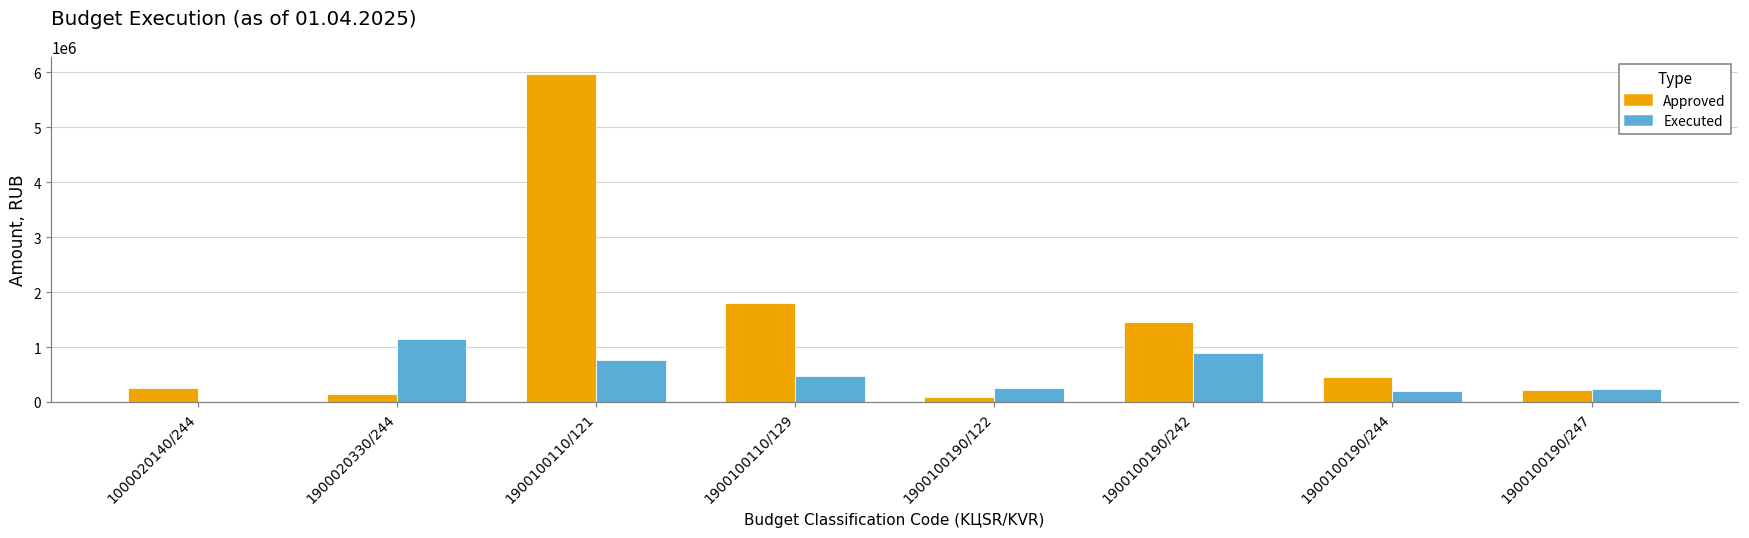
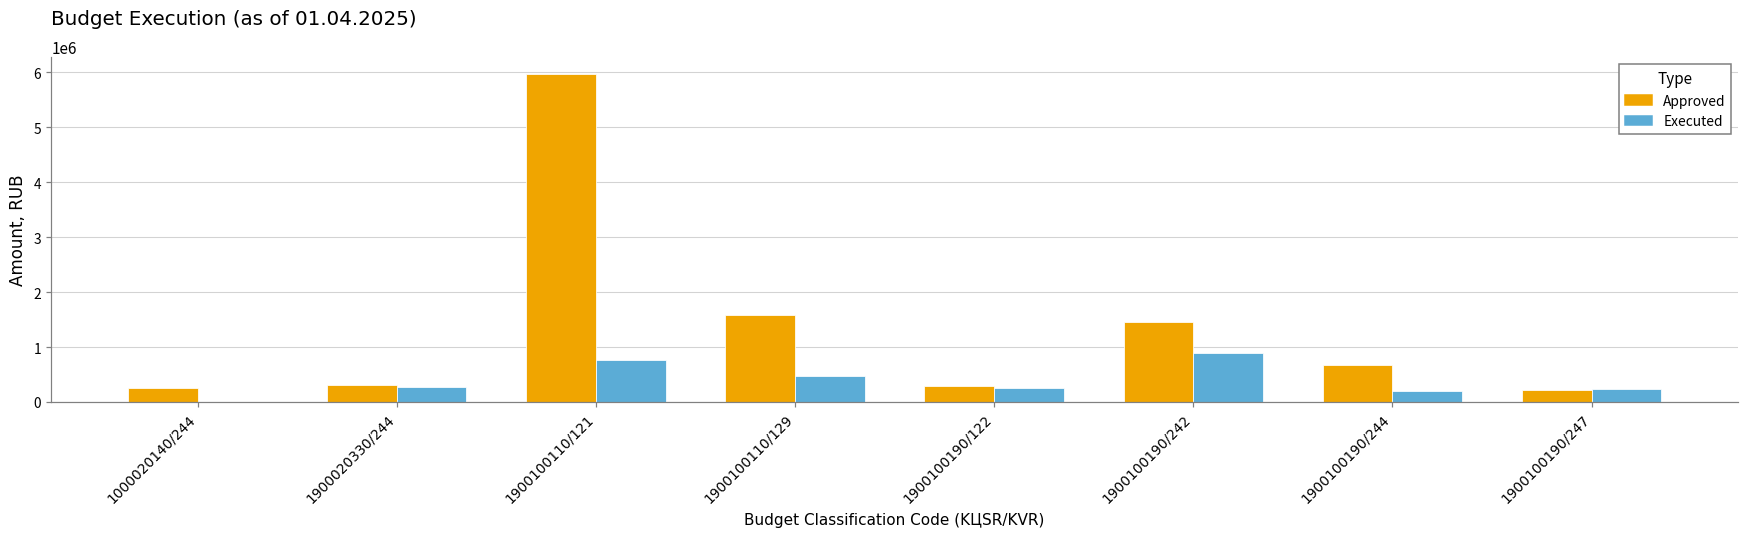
Approved, 1900020330/244: 100000 -> 300000
Executed, 1900020330/244: 1100000 -> 300000
Approved, 1900100110/129: 1800000 -> 1600000
Approved, 1900100190/122: 100000 -> 300000
Approved, 1900100190/244: 500000 -> 700000
